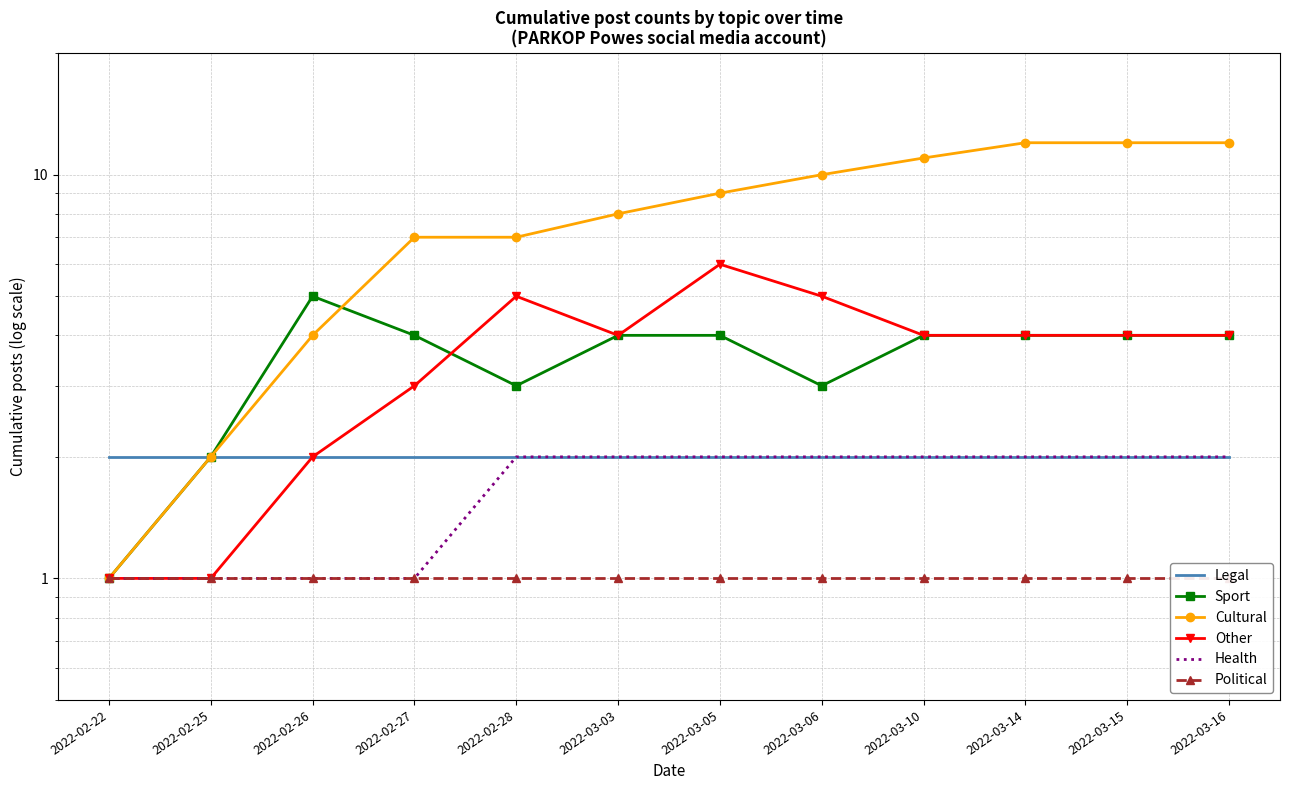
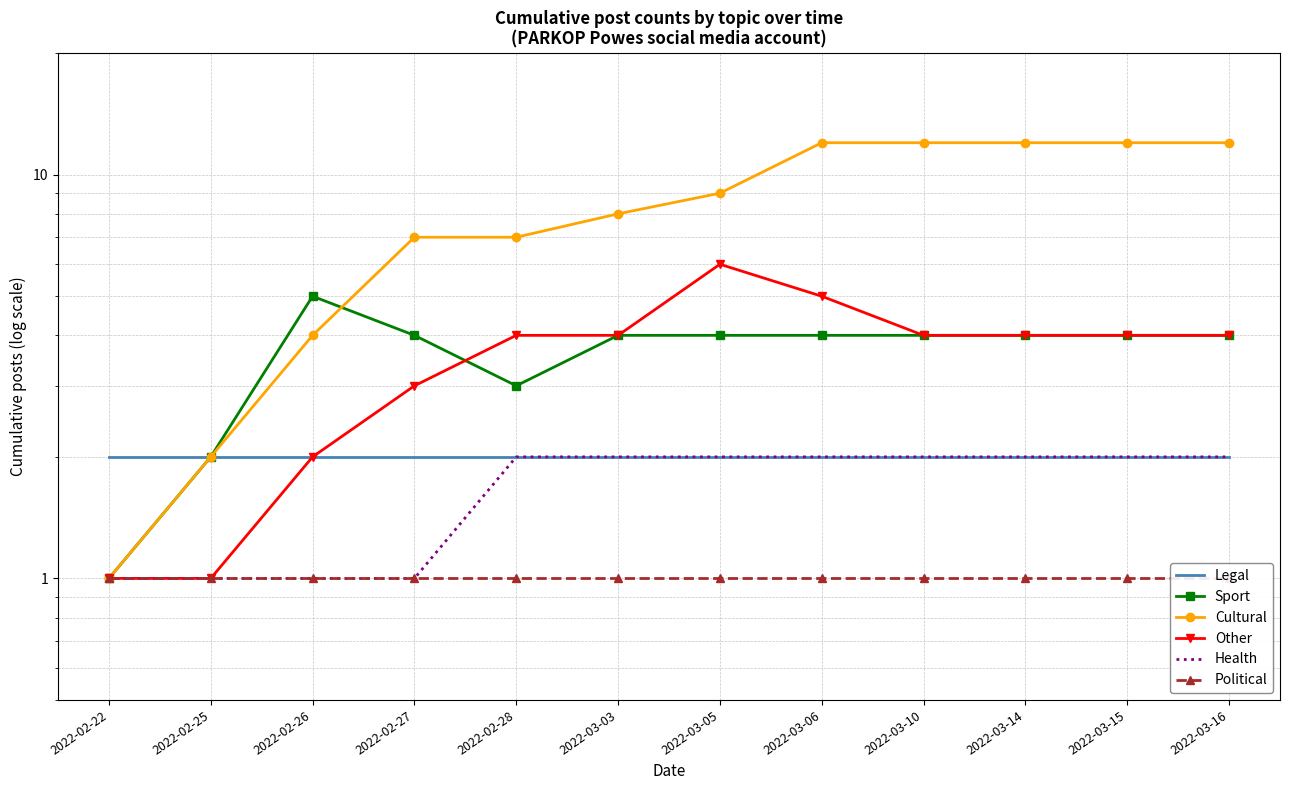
Other, 2022-02-28: 5 -> 4
Sport, 2022-03-06: 3 -> 4
Cultural, 2022-03-06: 10 -> 12
Cultural, 2022-03-10: 11 -> 12
